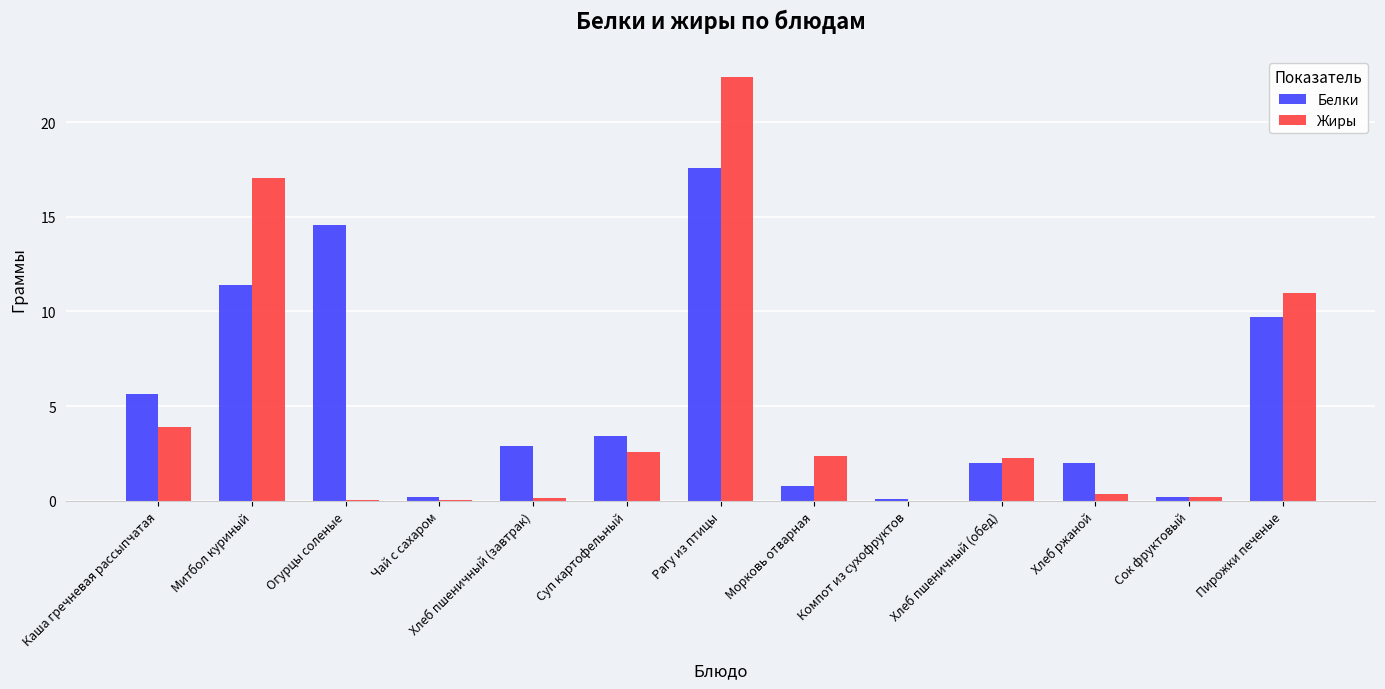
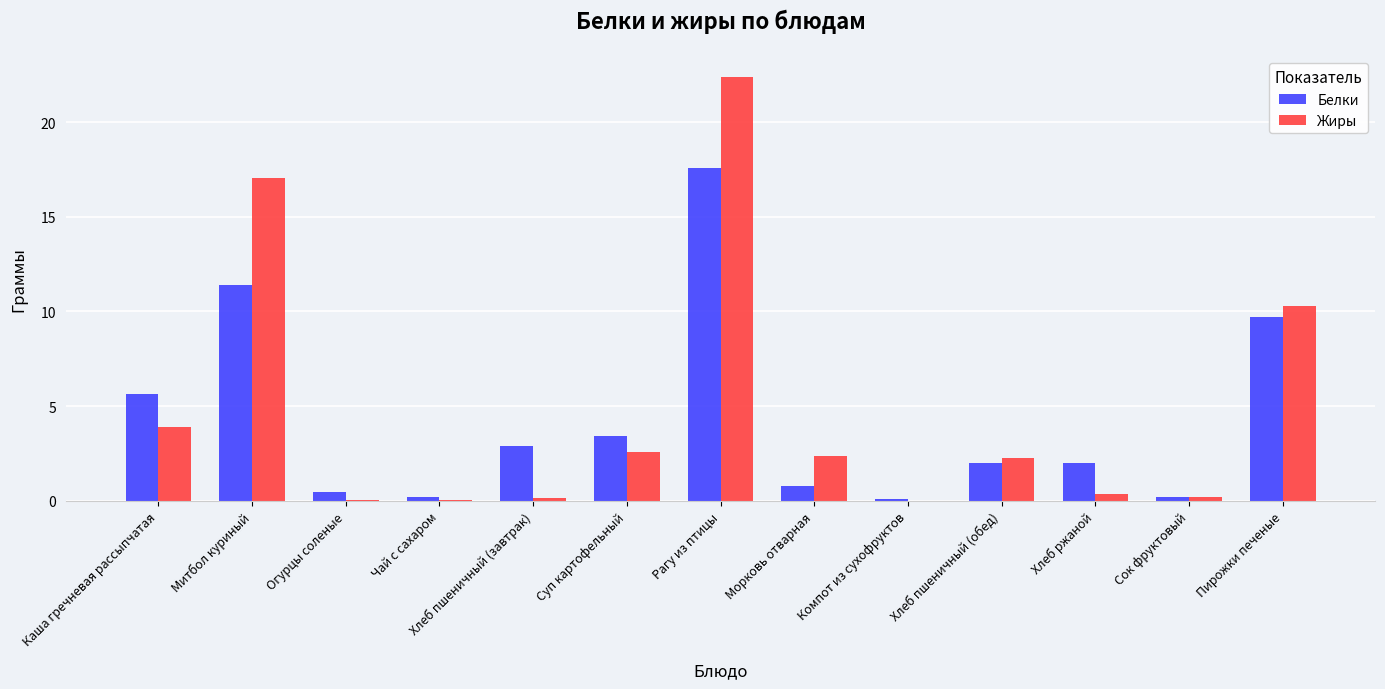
Белки, Огурцы соленые: 14.6 -> 0.5
Жиры, Пирожки печеные: 11.0 -> 10.3
